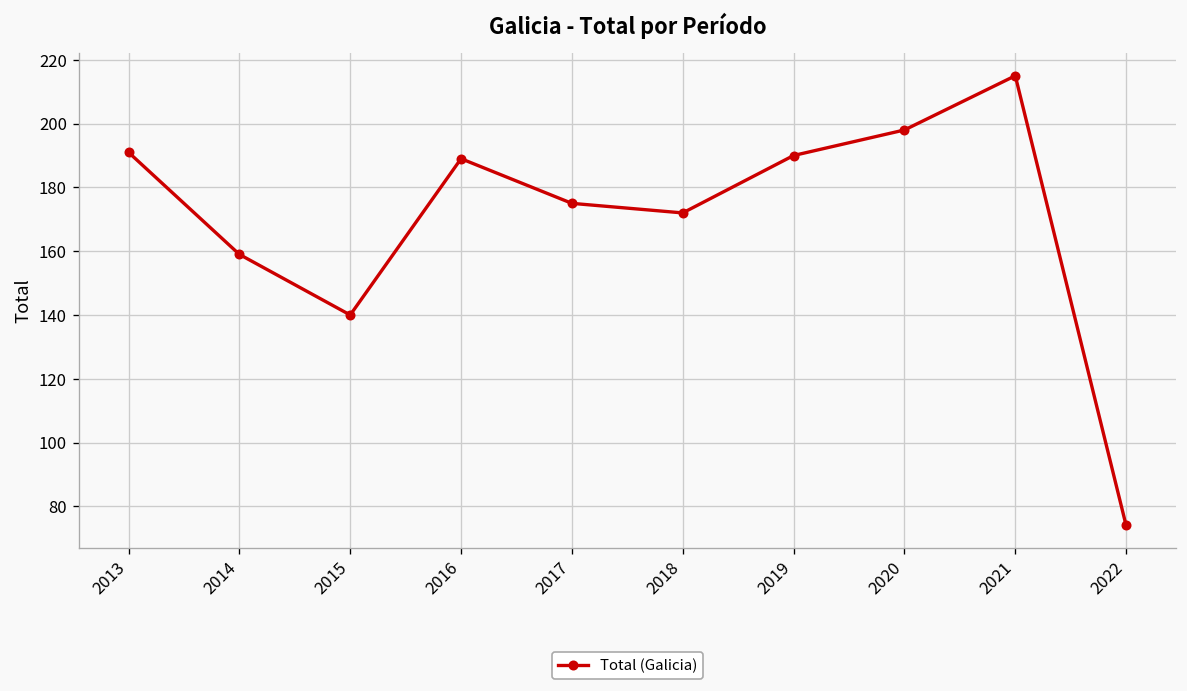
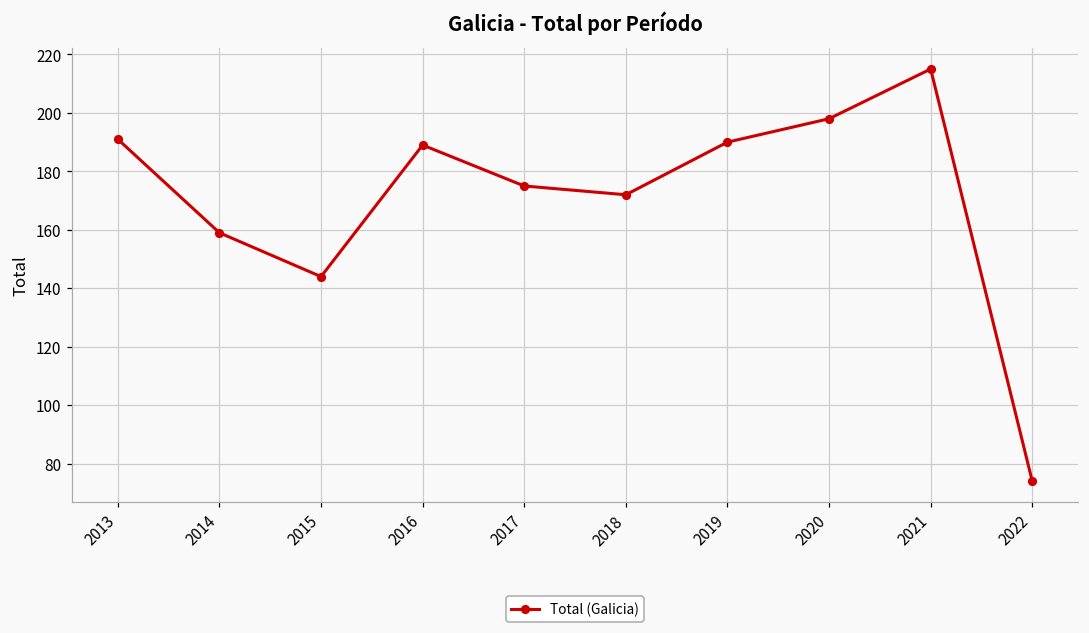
2015: 140 -> 144
